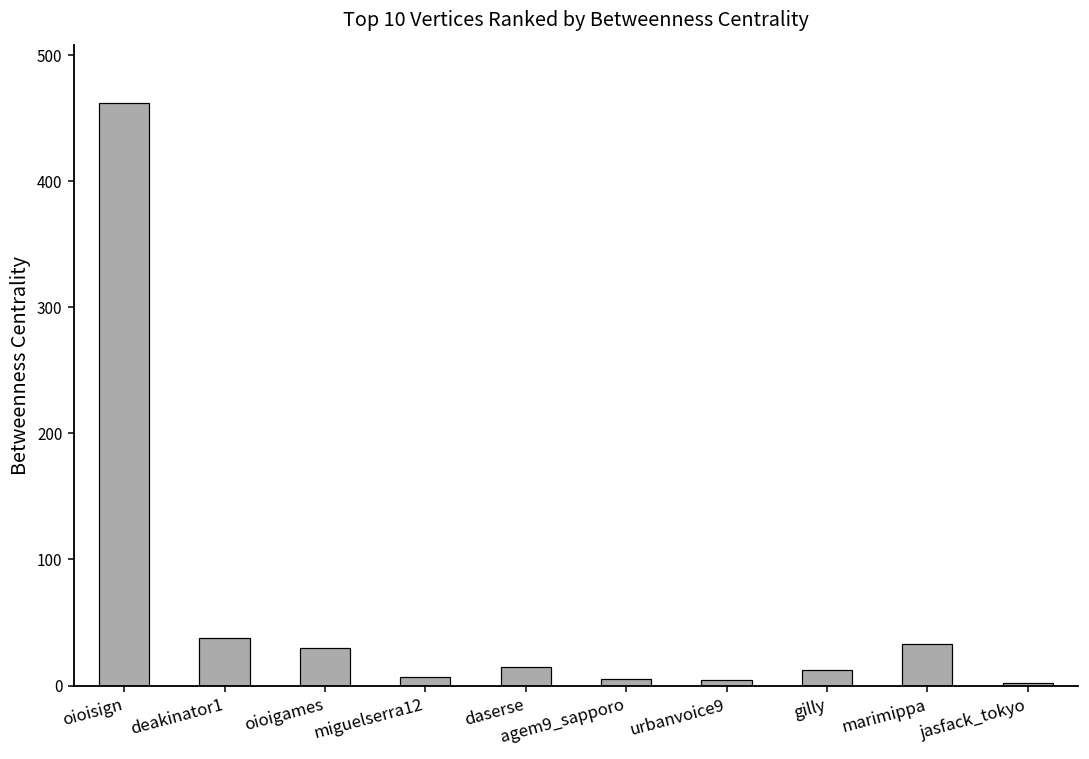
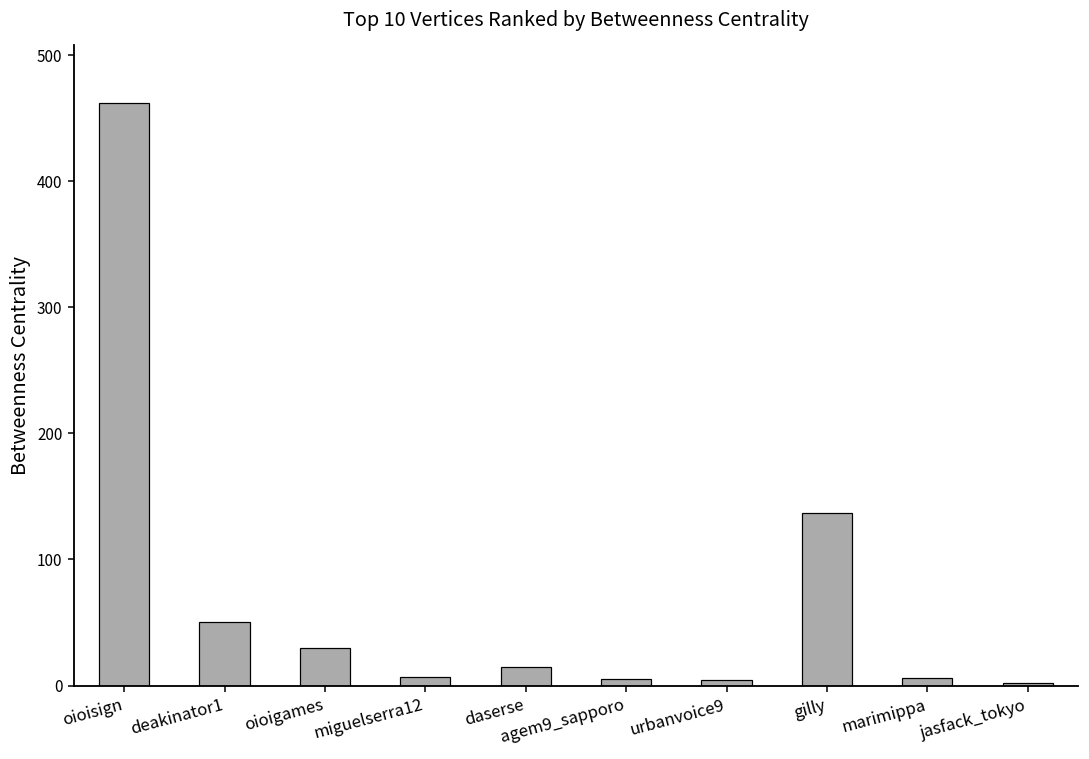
deakinator1: 38 -> 50
gilly: 12 -> 137
marimippa: 33 -> 6
